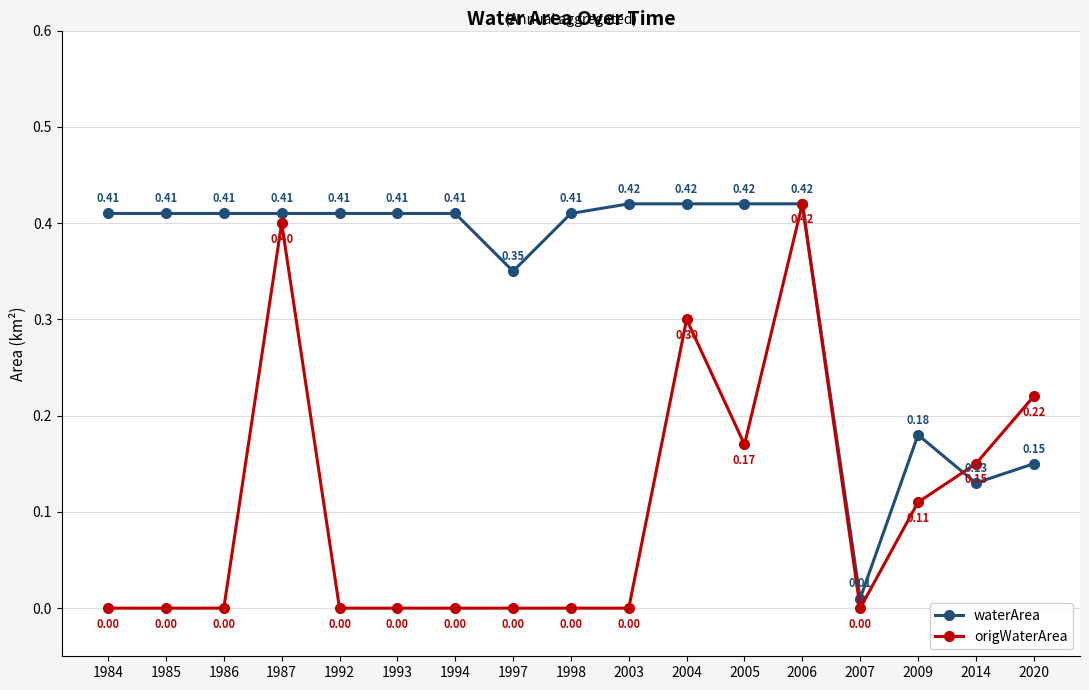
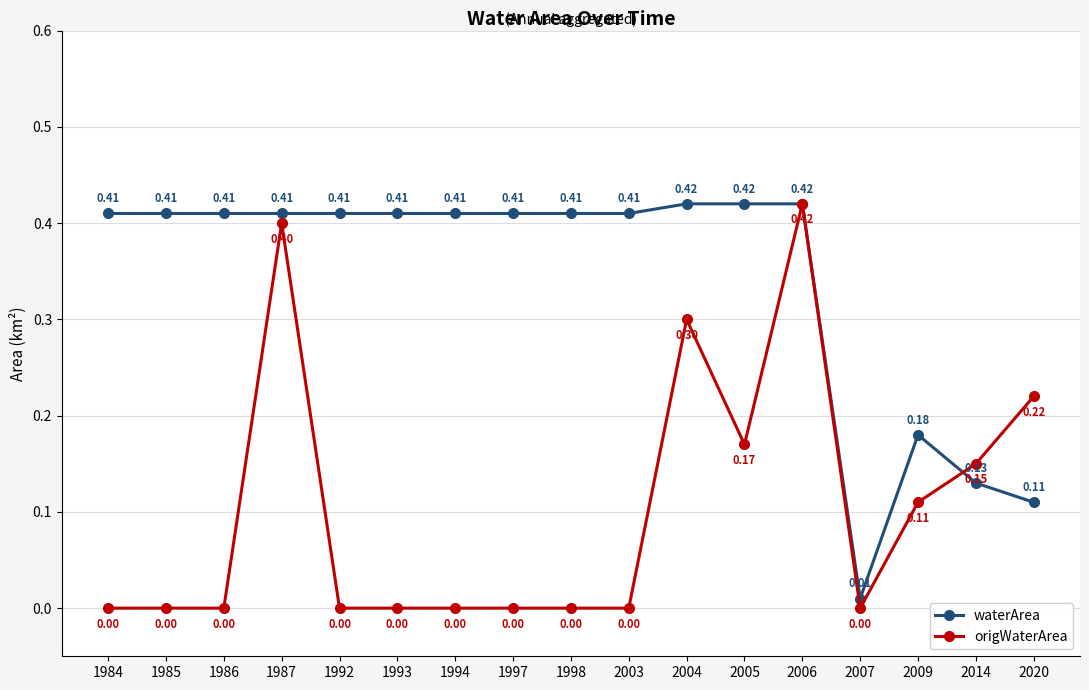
waterArea, 1997: 0.35 -> 0.41
waterArea, 2003: 0.42 -> 0.41
waterArea, 2020: 0.15 -> 0.11
